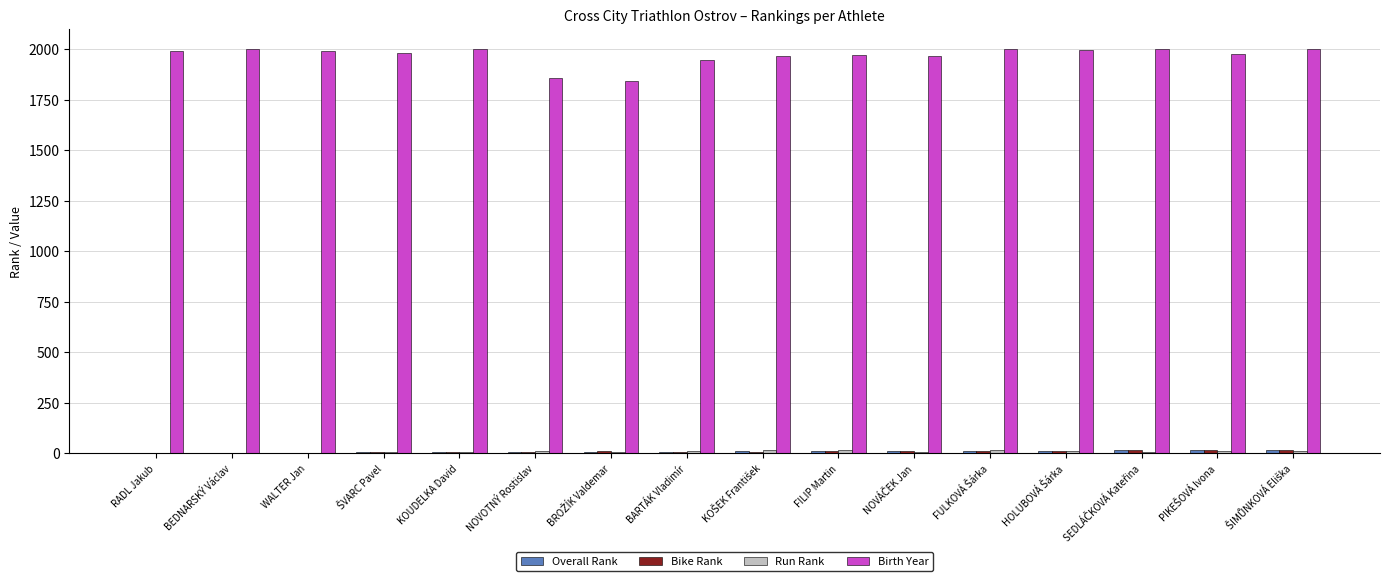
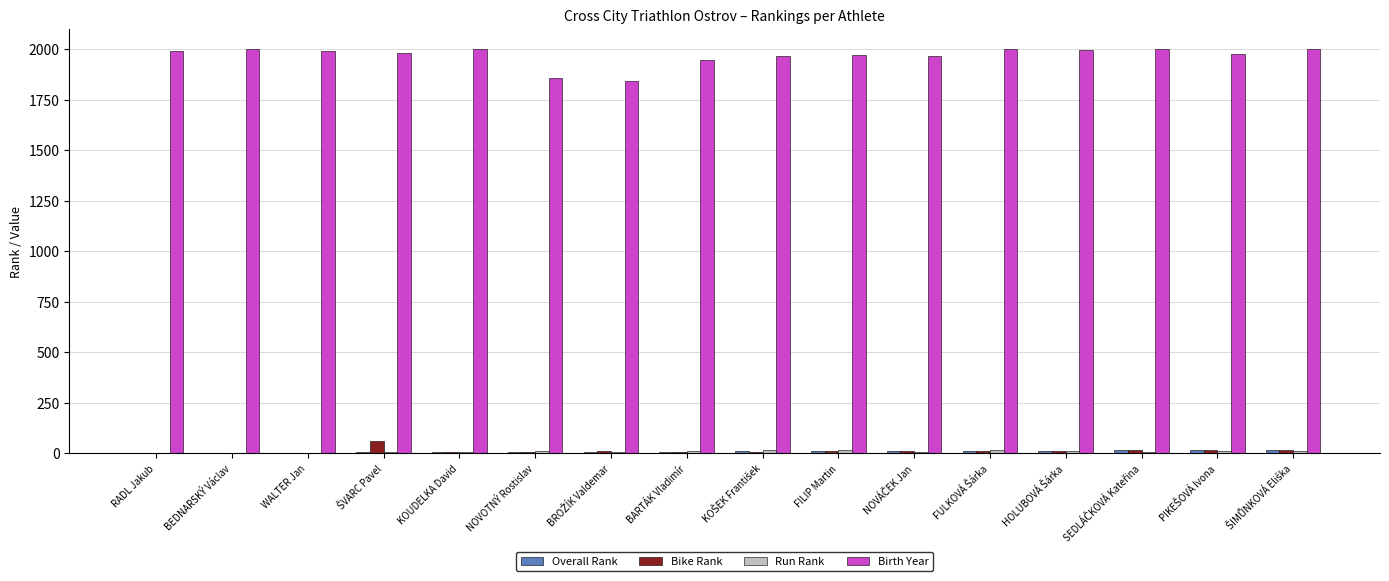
Bike Rank, ŠVARC Pavel: 0 -> 60
